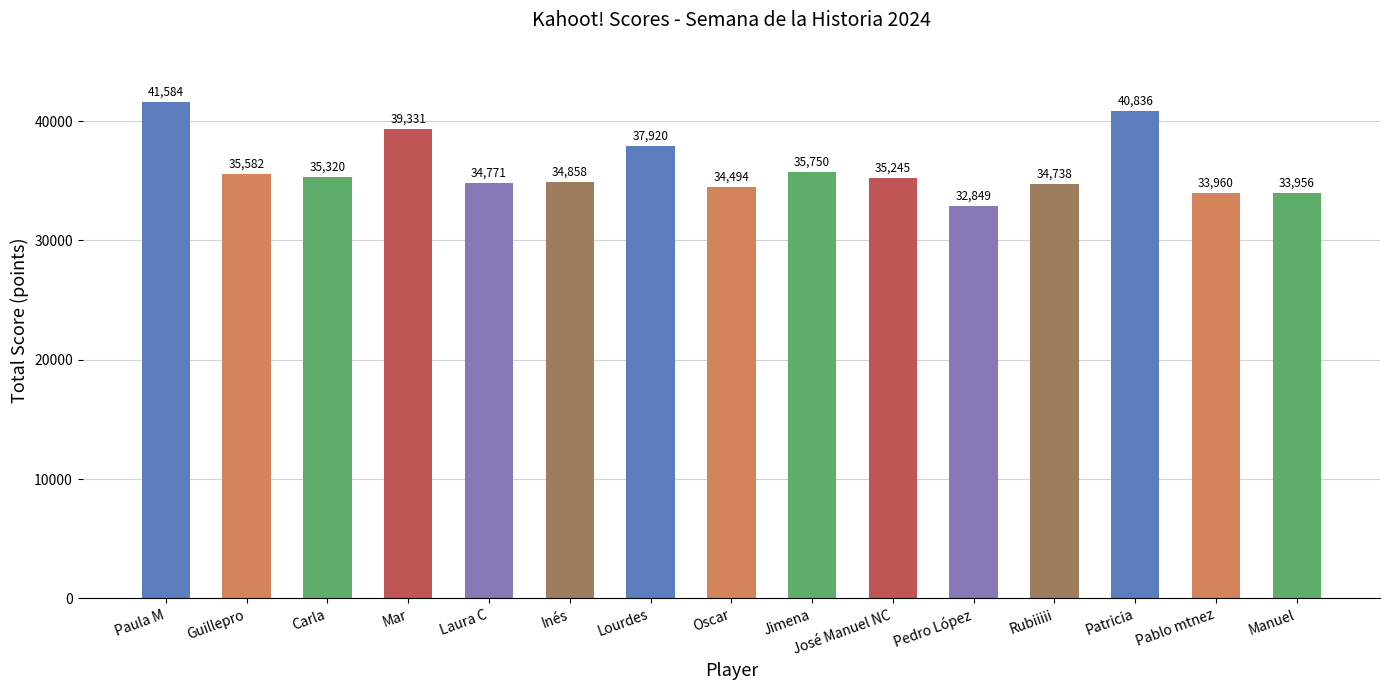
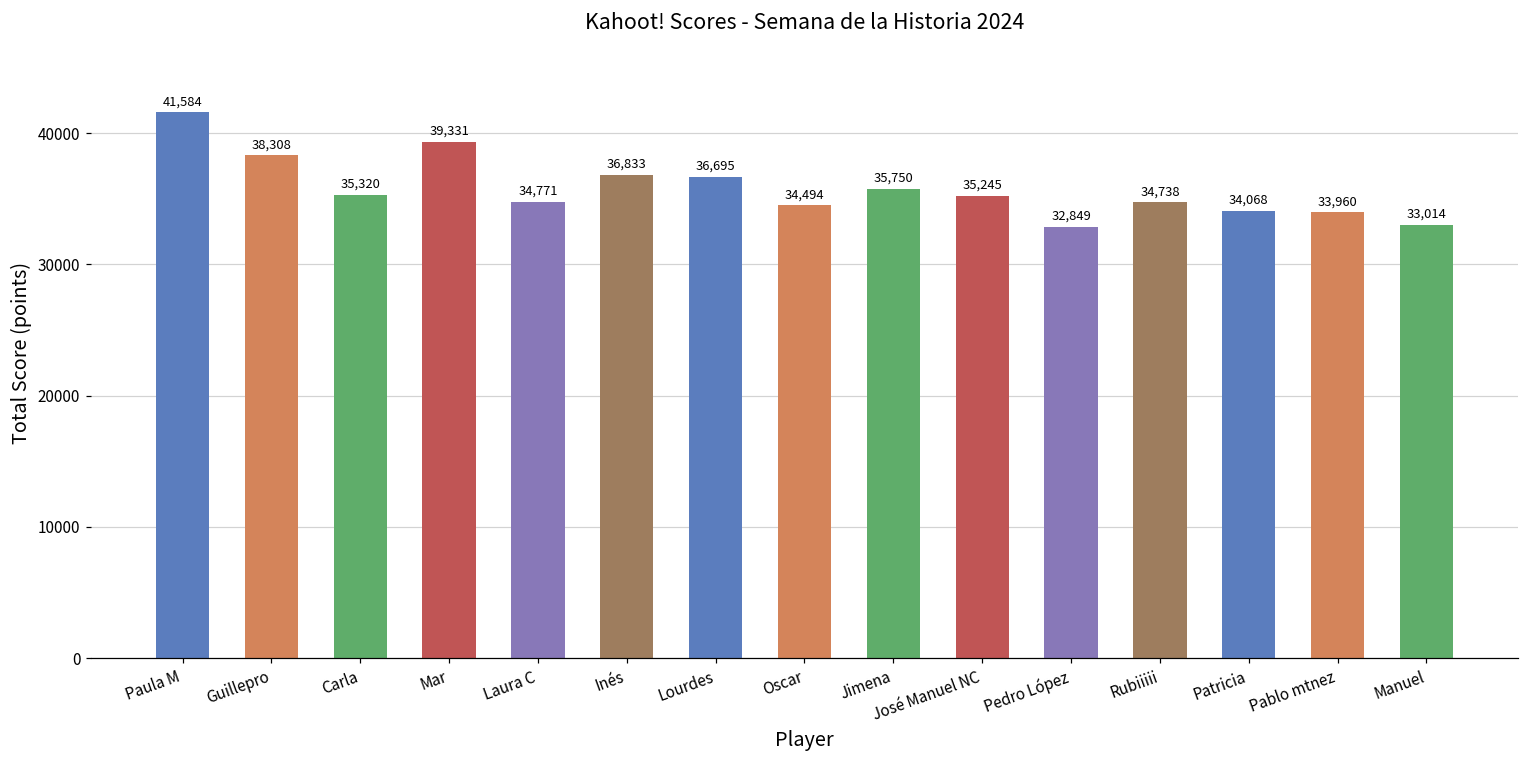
Guillepro: 35,582 -> 38,308
Inés: 34,858 -> 36,833
Lourdes: 37,920 -> 36,695
Patricia: 40,836 -> 34,068
Manuel: 33,956 -> 33,014
